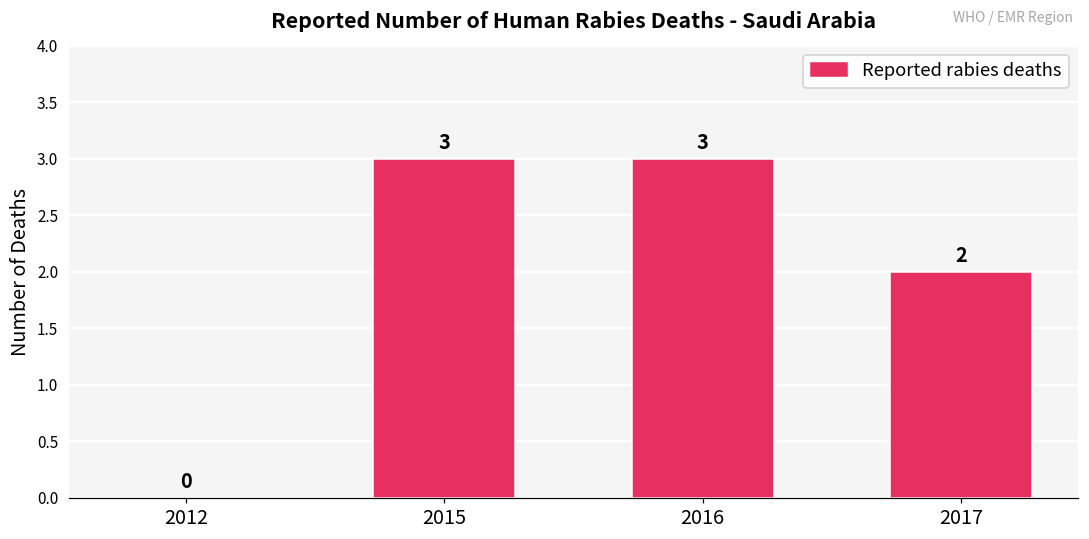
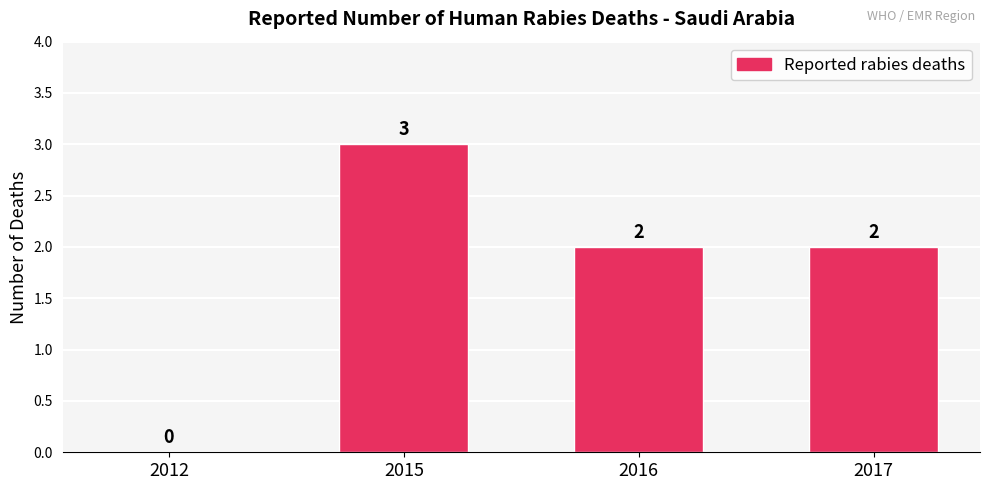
2016: 3 -> 2
